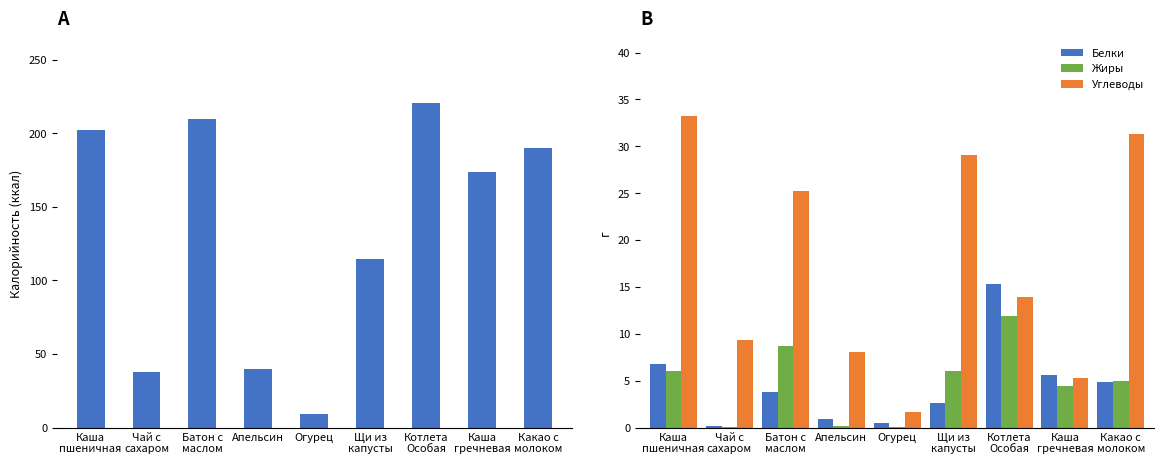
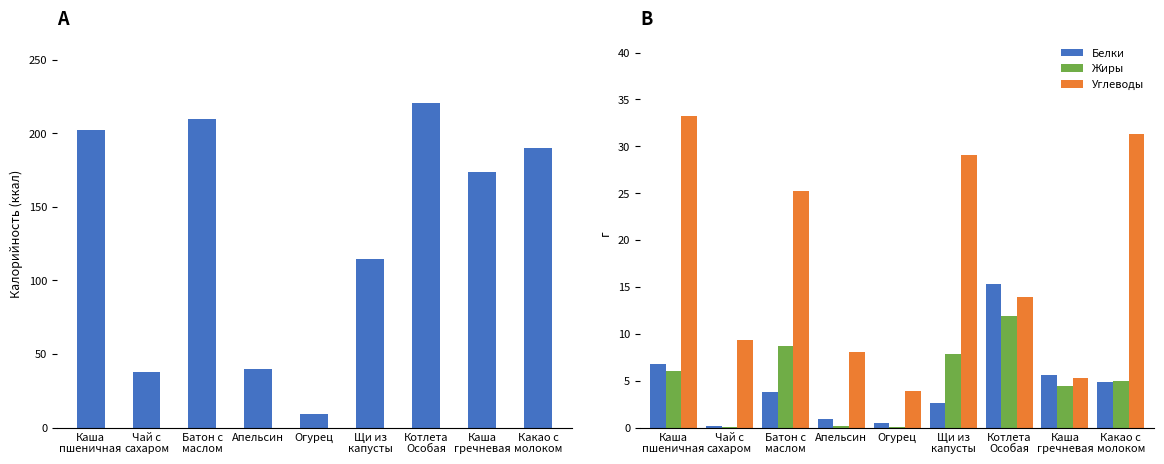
B, Углеводы, Огурец: 2 -> 4
B, Жиры, Щи из капусты: 6 -> 8
